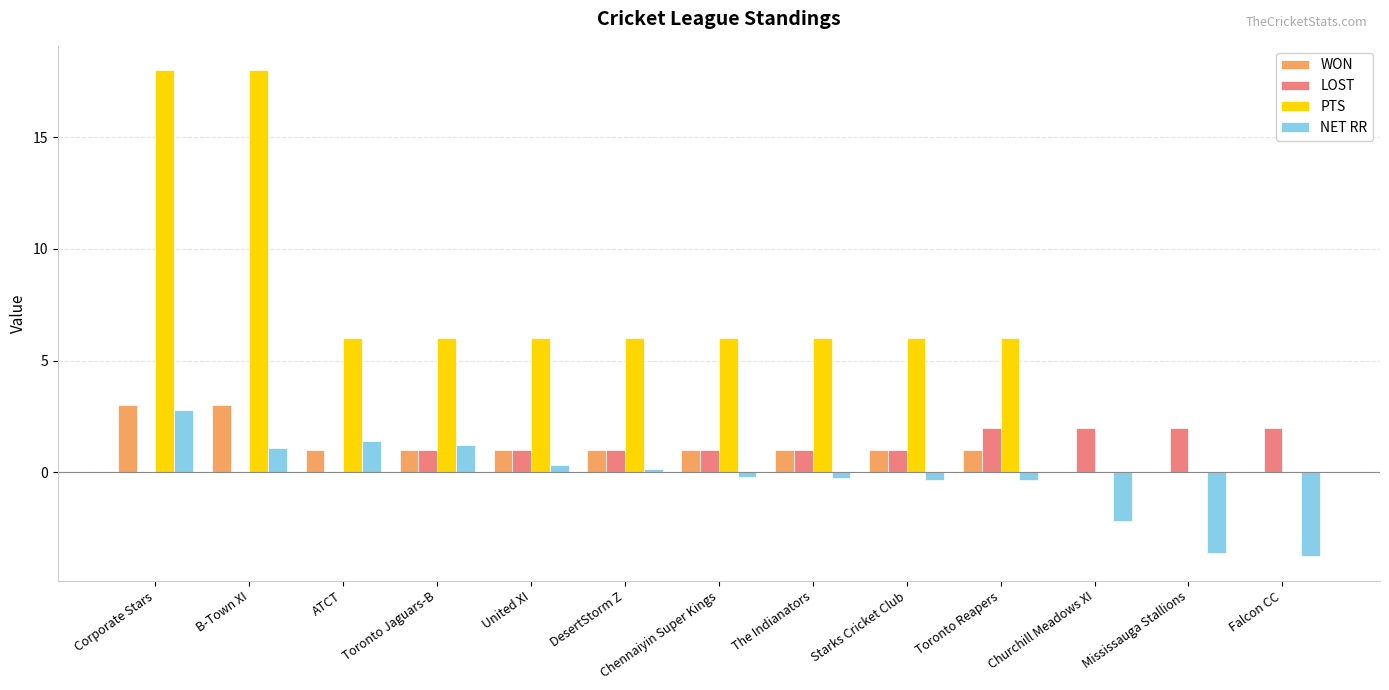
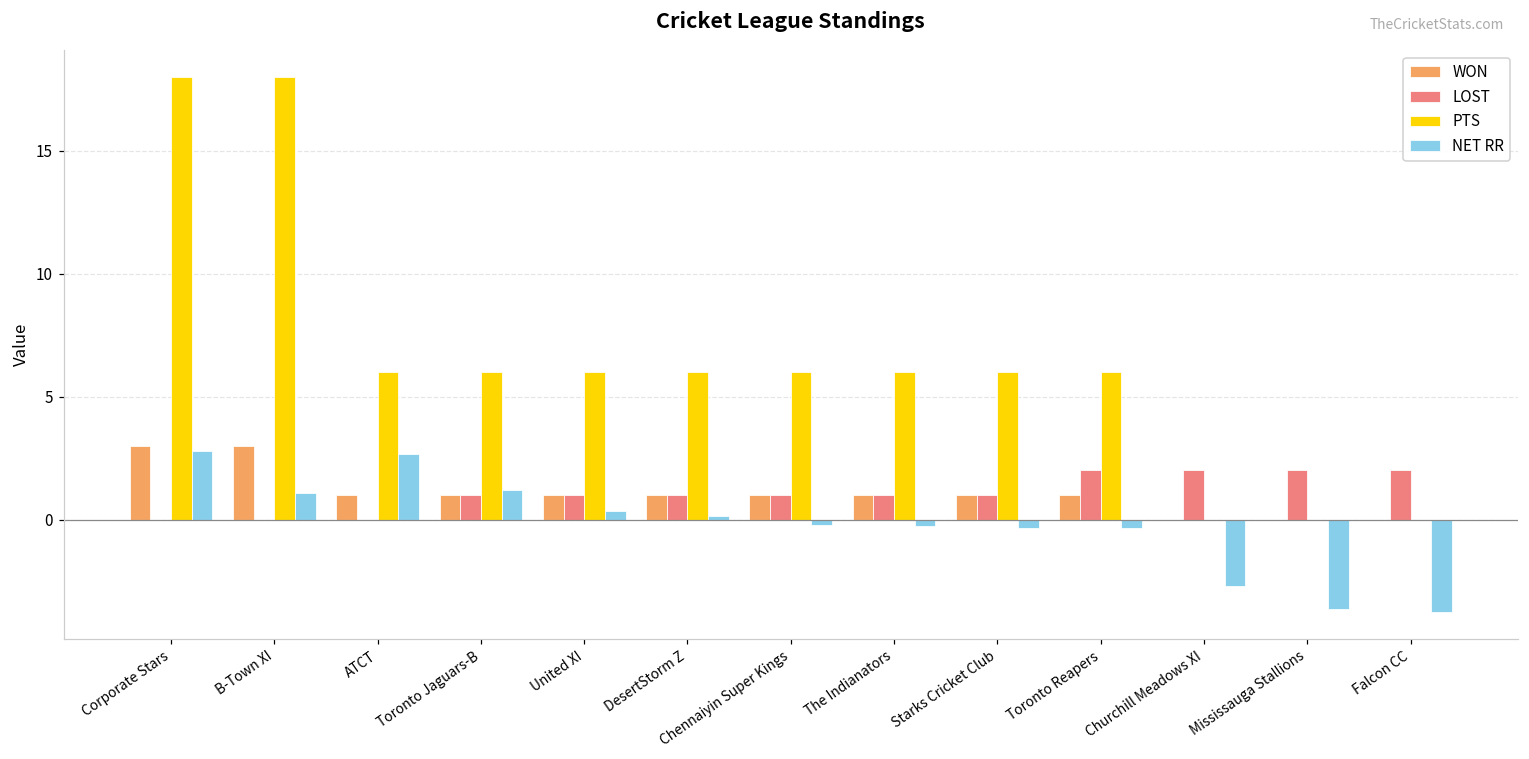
NET RR, ATCT: 1.4 -> 2.7
NET RR, Churchill Meadows XI: -2.2 -> -2.7
